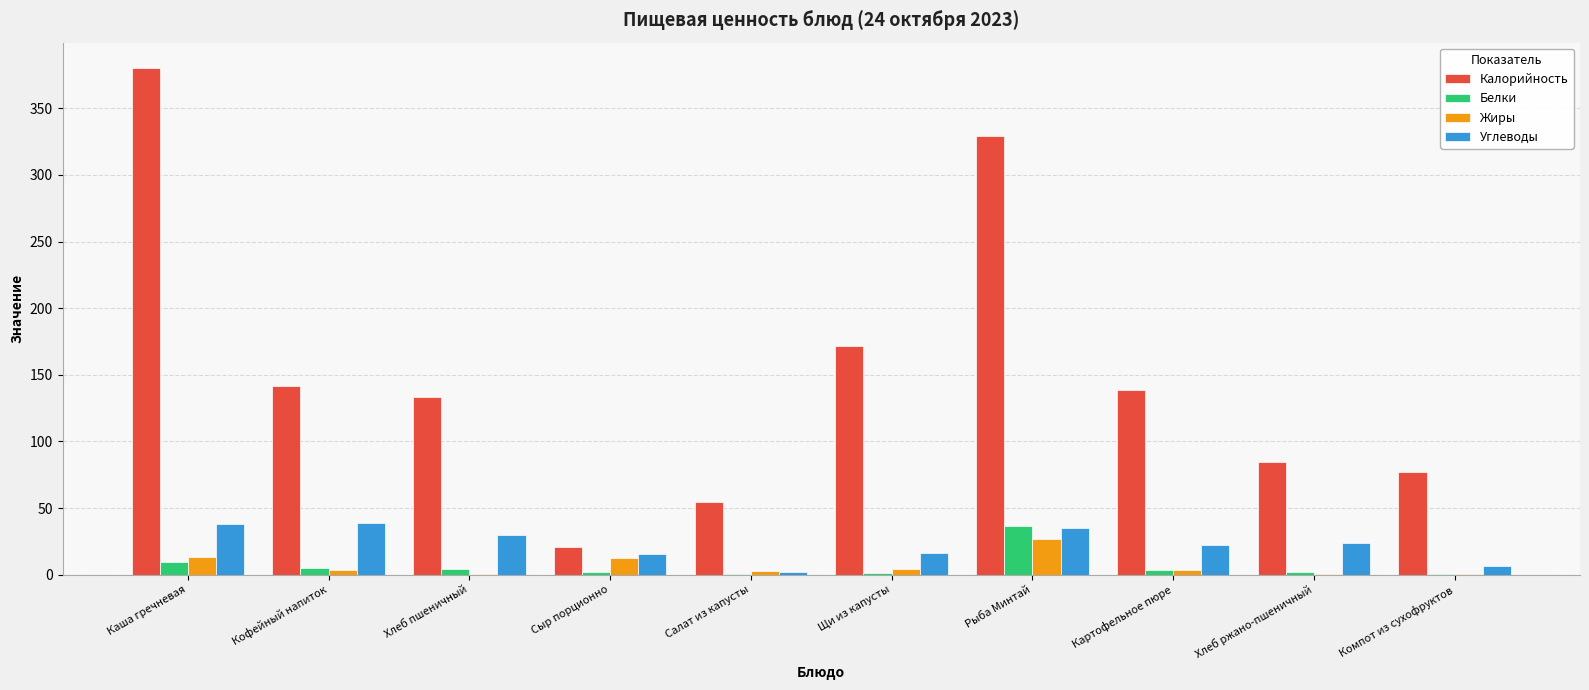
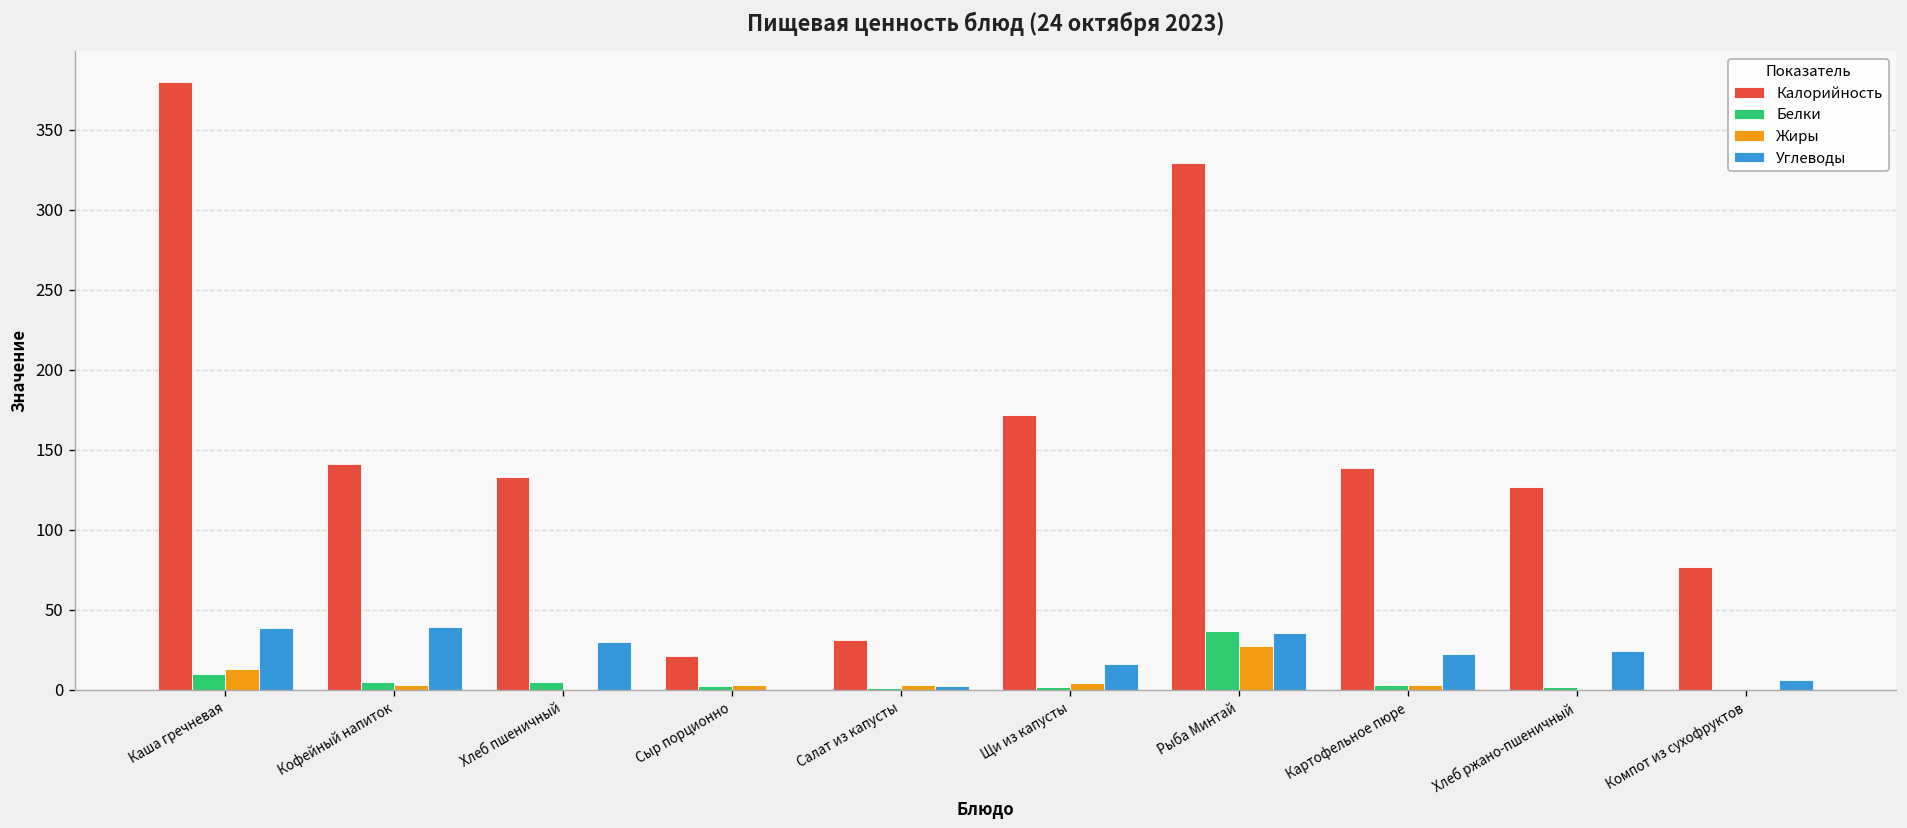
Жиры, Сыр порционно: 13 -> 3
Углеводы, Сыр порционно: 15 -> 0
Калорийность, Салат из капусты: 55 -> 31
Калорийность, Хлеб ржано-пшеничный: 84 -> 127
